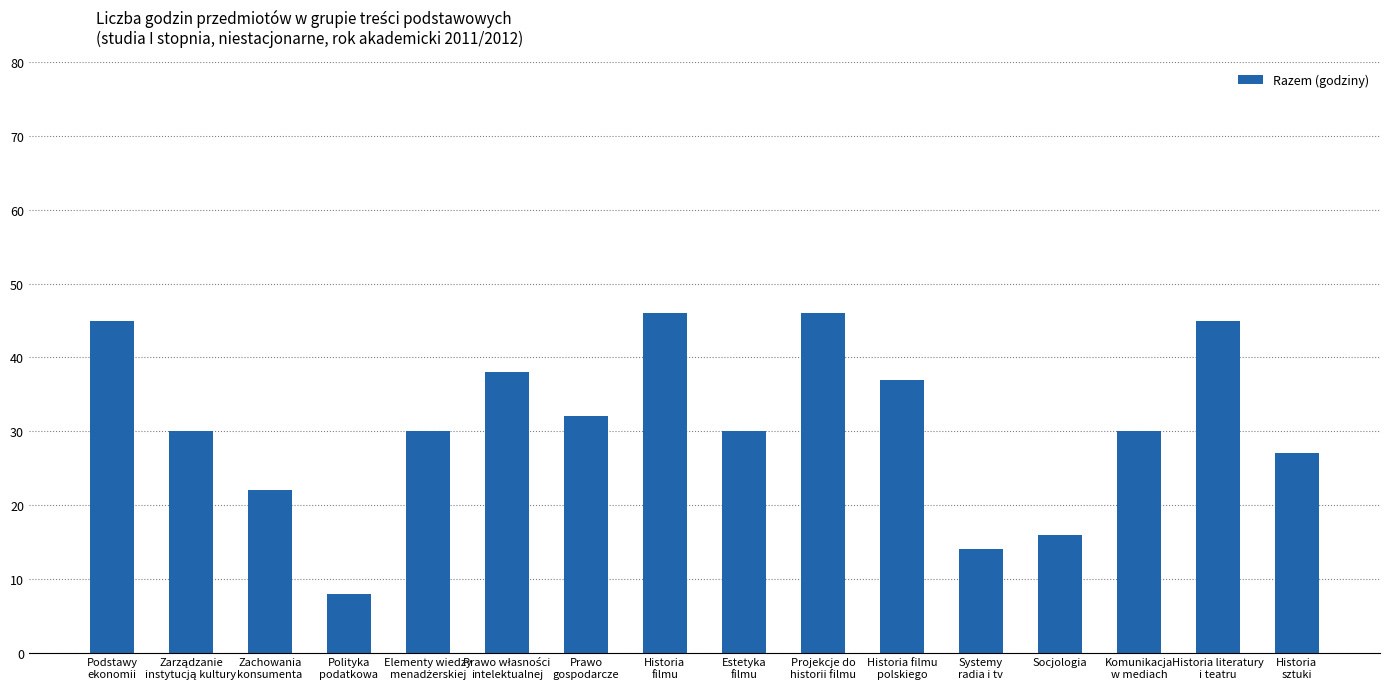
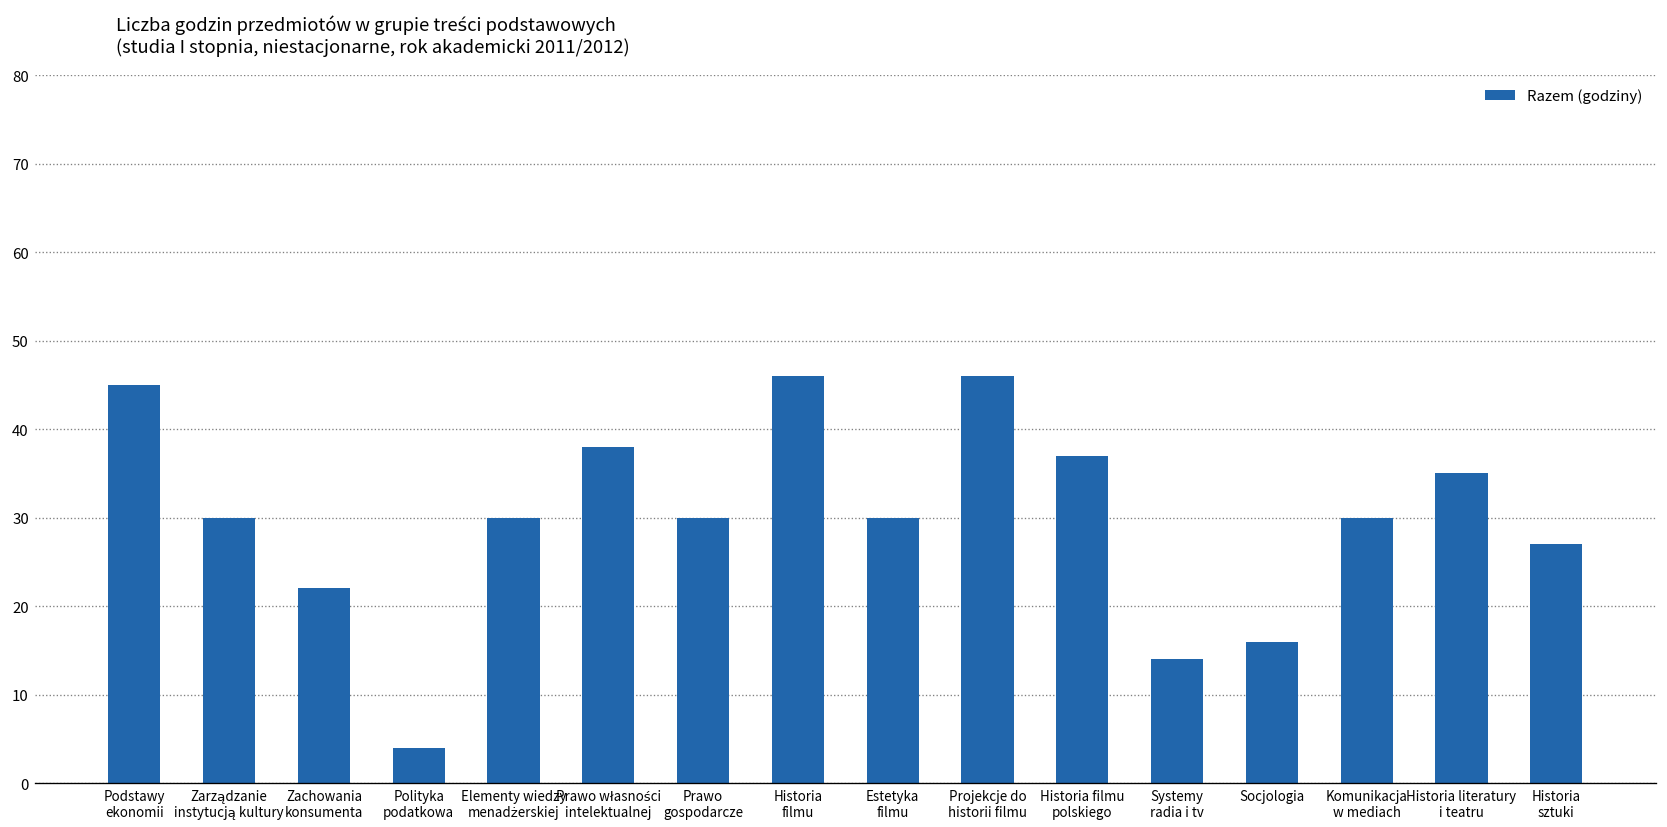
Polityka podatkowa: 8 -> 4
Prawo gospodarcze: 32 -> 30
Historia literatury i teatru: 45 -> 35
